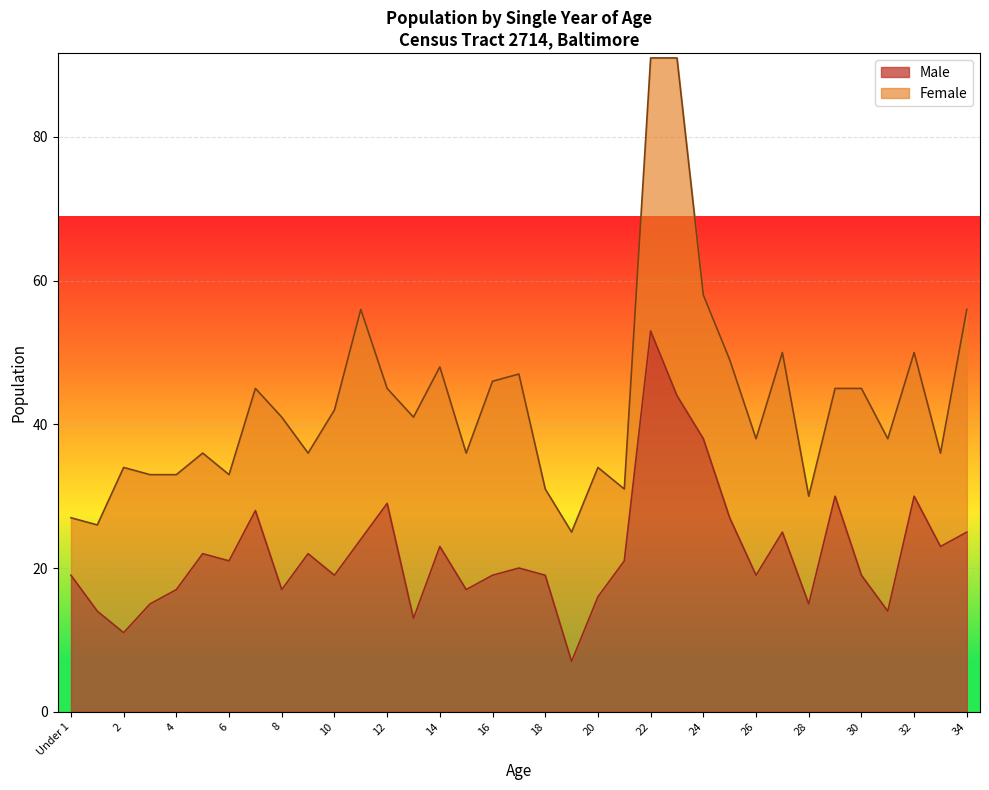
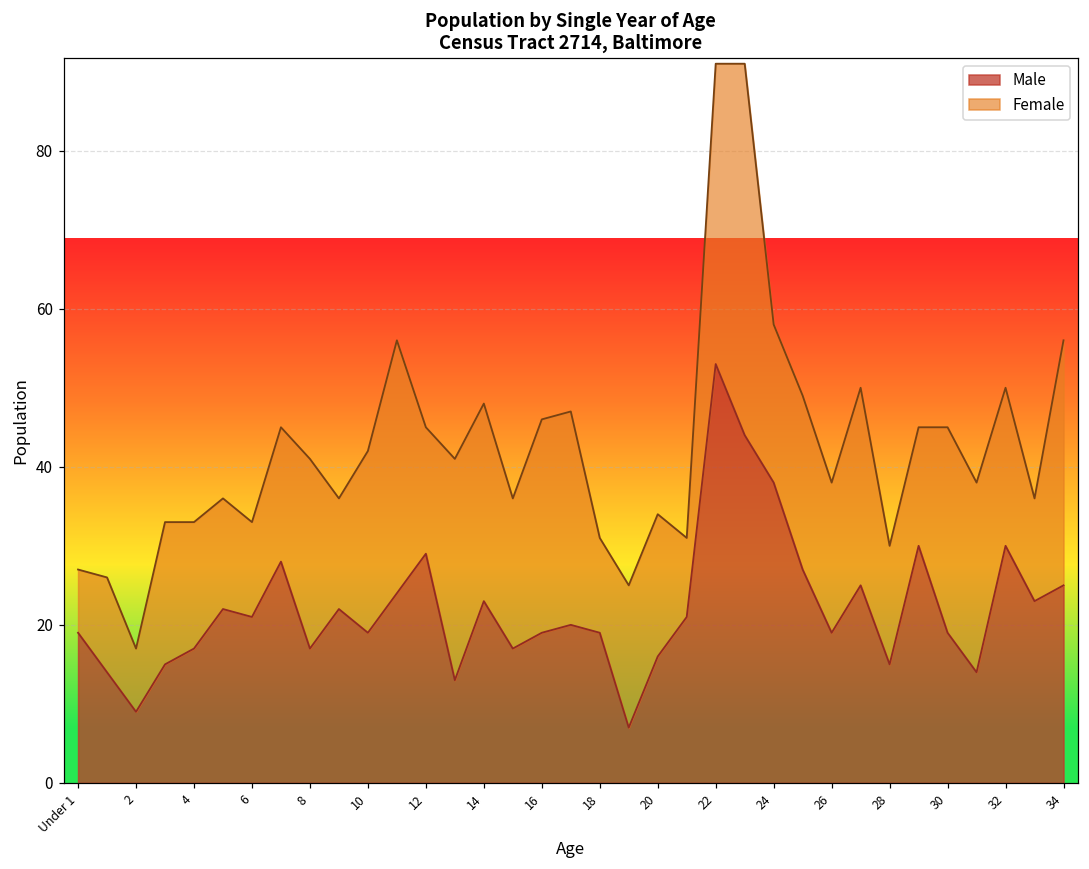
Male, 2: 11 -> 9
Female, 2: 23 -> 8
